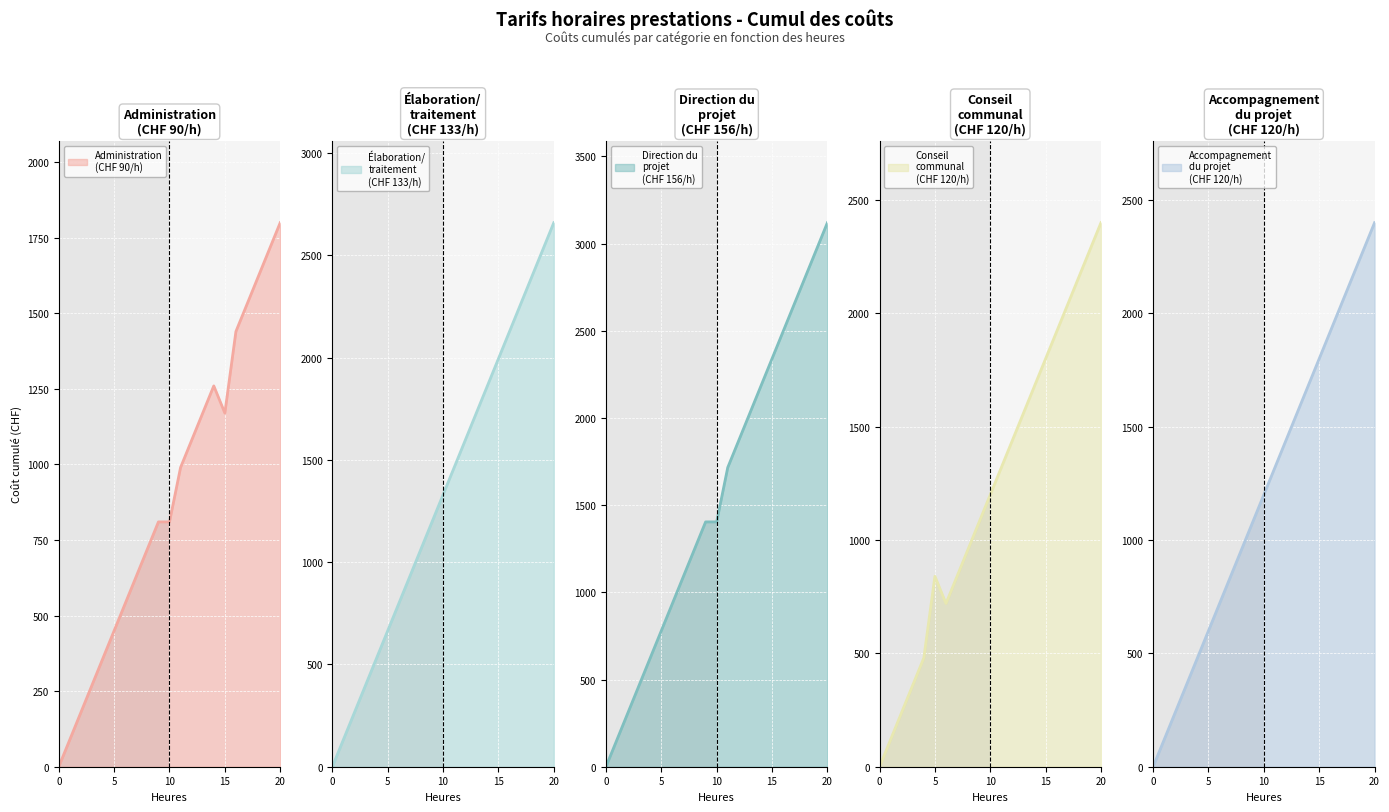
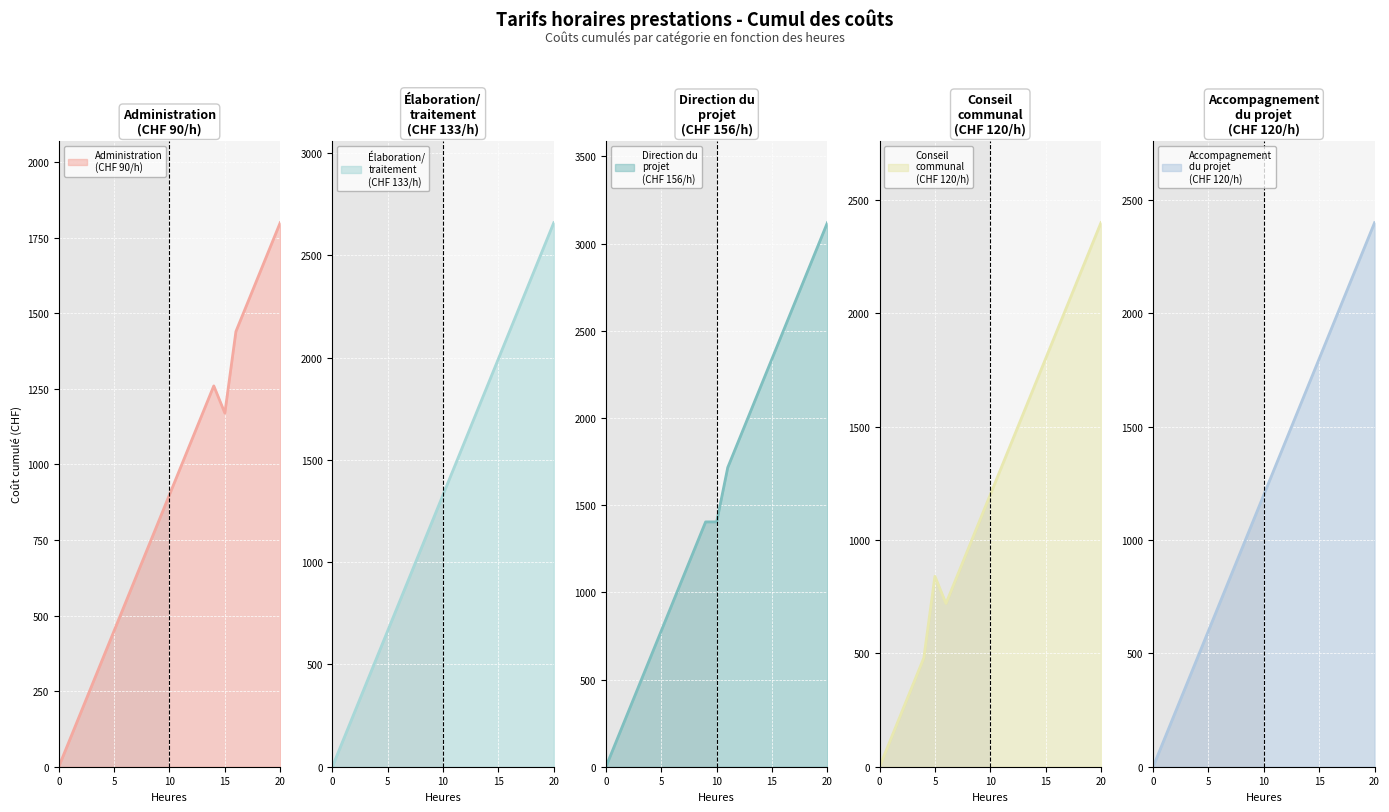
Administration (CHF 90/h), 10: 810 -> 900
